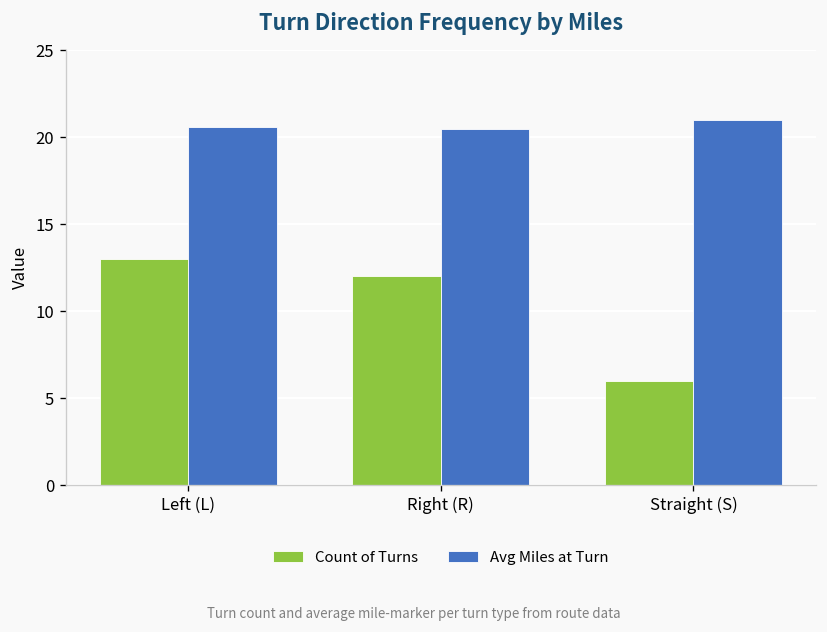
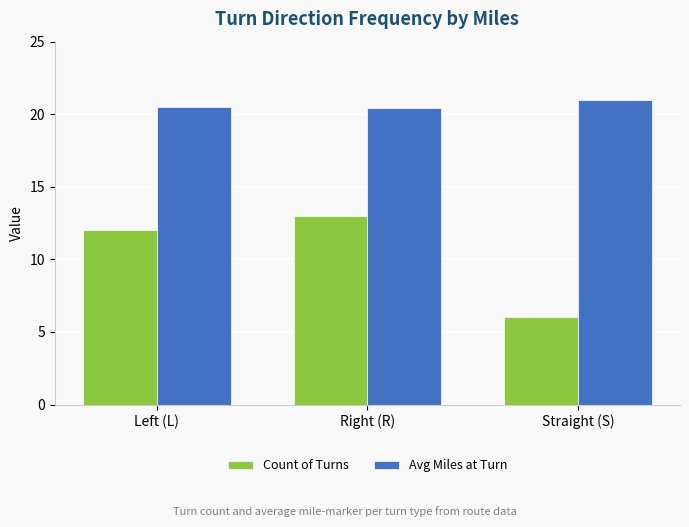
Count of Turns, Left (L): 13 -> 12
Count of Turns, Right (R): 12 -> 13
